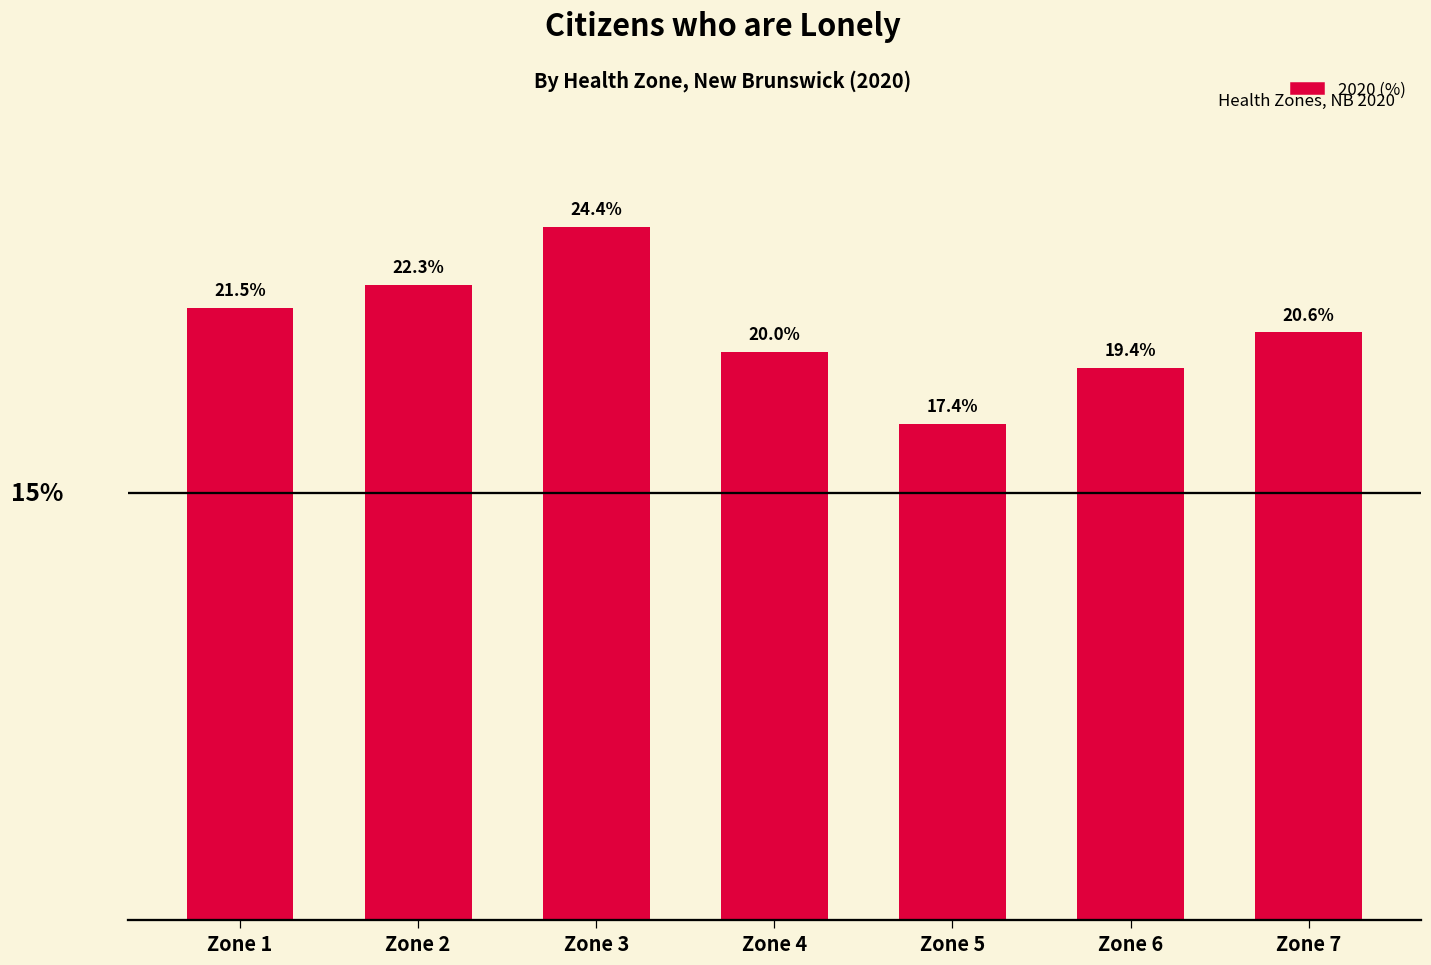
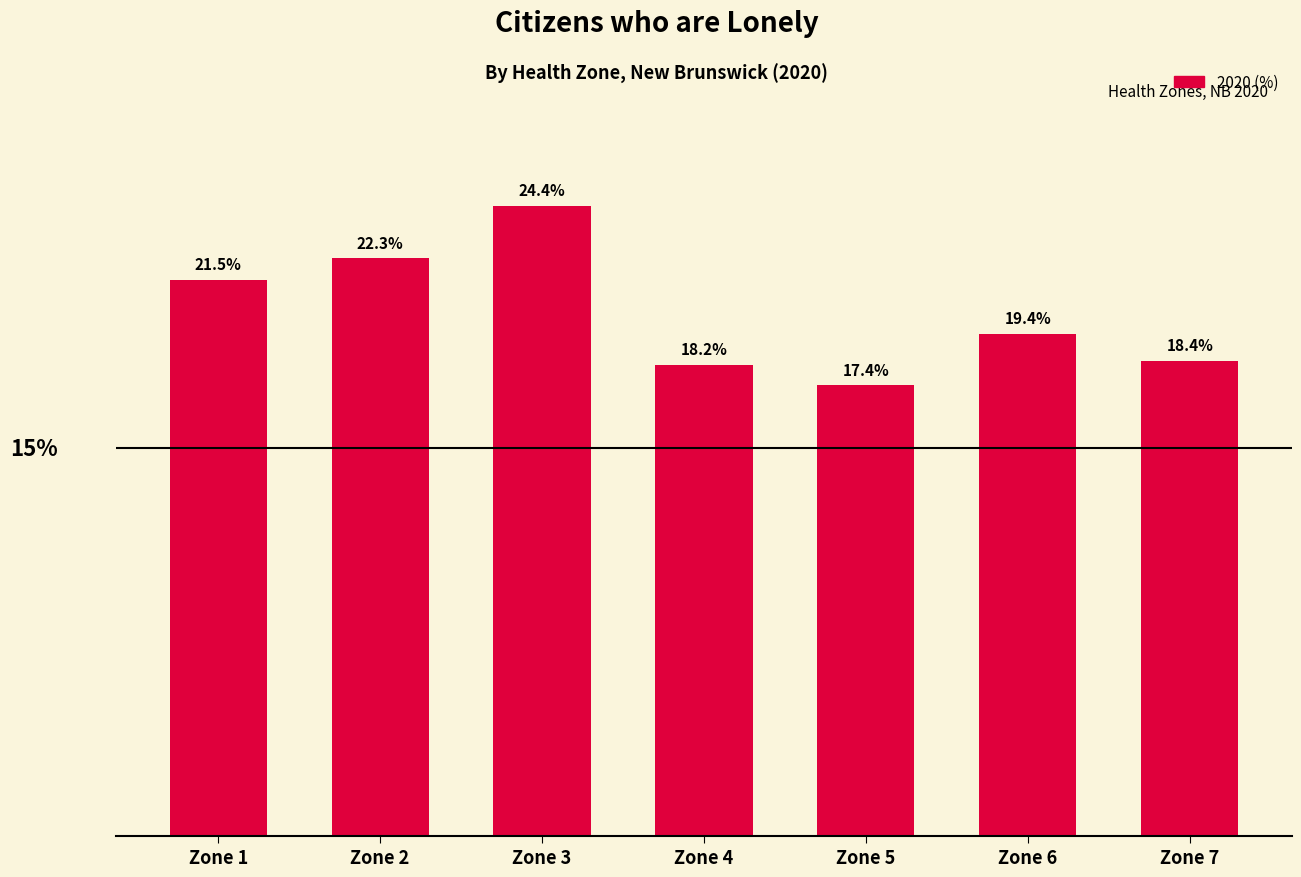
Zone 4: 20.0% -> 18.2%
Zone 7: 20.6% -> 18.4%
